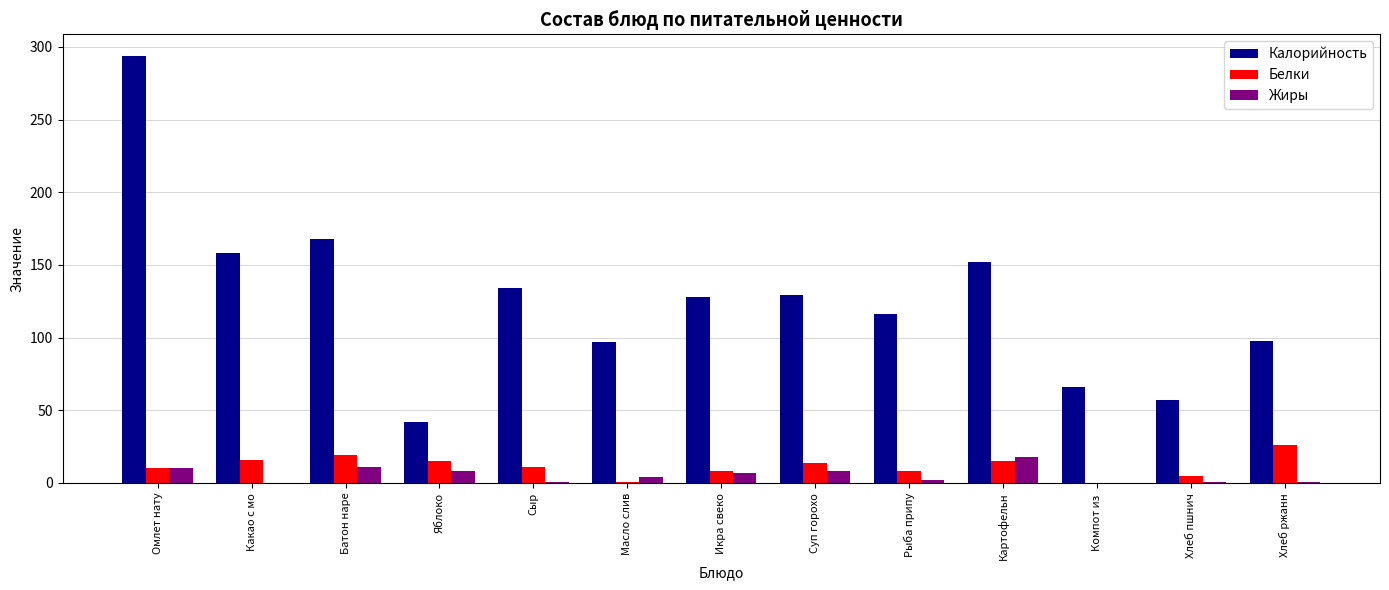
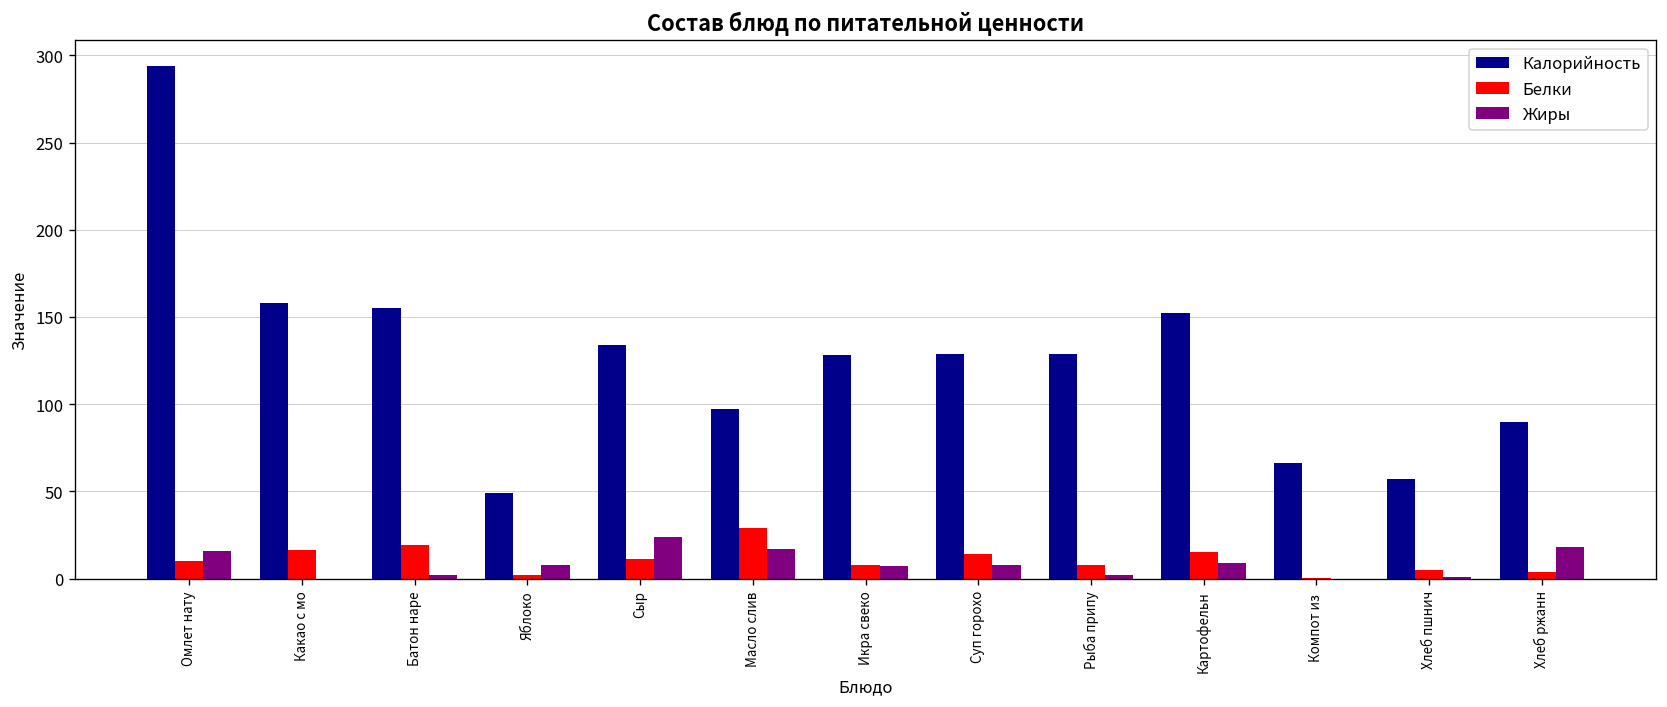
Жиры, Омлет нату: 10 -> 16
Калорийность, Батон наре: 168 -> 155
Жиры, Батон наре: 11 -> 2
Калорийность, Яблоко: 42 -> 49
Белки, Яблоко: 15 -> 2
Жиры, Сыр: 1 -> 24
Белки, Масло слив: 1 -> 29
Жиры, Масло слив: 4 -> 17
Калорийность, Рыба припу: 116 -> 129
Жиры, Картофельн: 18 -> 9
Калорийность, Хлеб ржанн: 98 -> 90
Белки, Хлеб ржанн: 26 -> 4
Жиры, Хлеб ржанн: 1 -> 18
